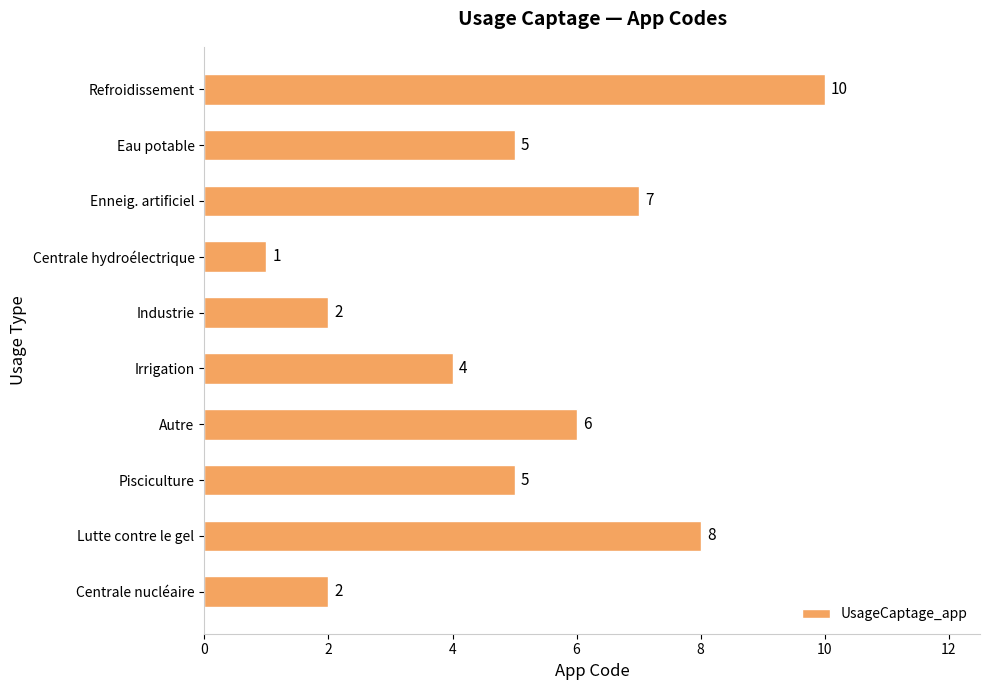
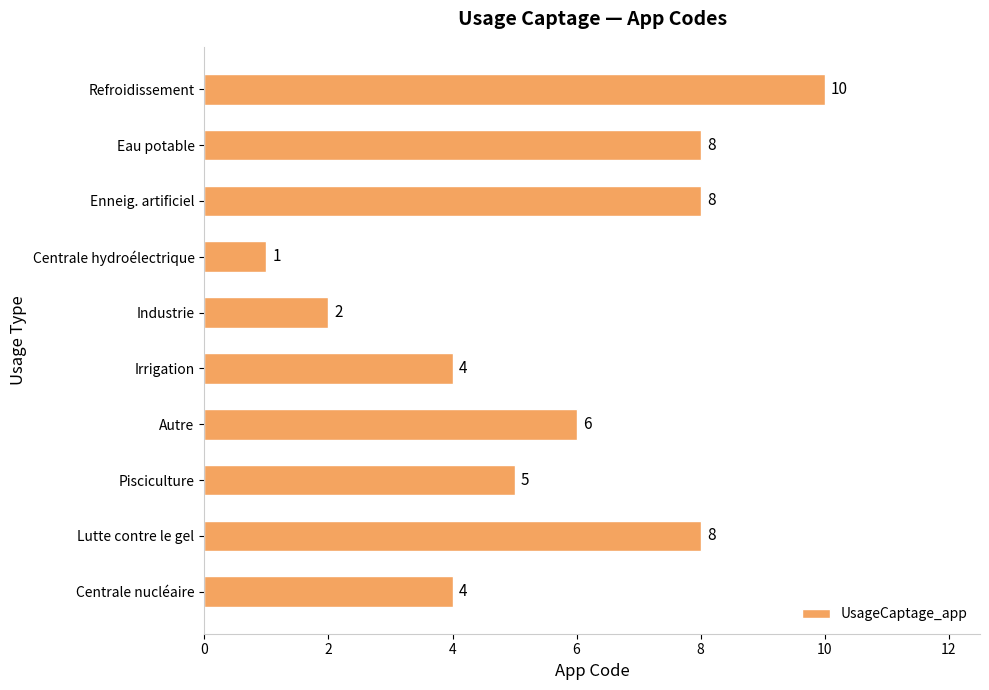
Eau potable: 5 -> 8
Enneig. artificiel: 7 -> 8
Centrale nucléaire: 2 -> 4
